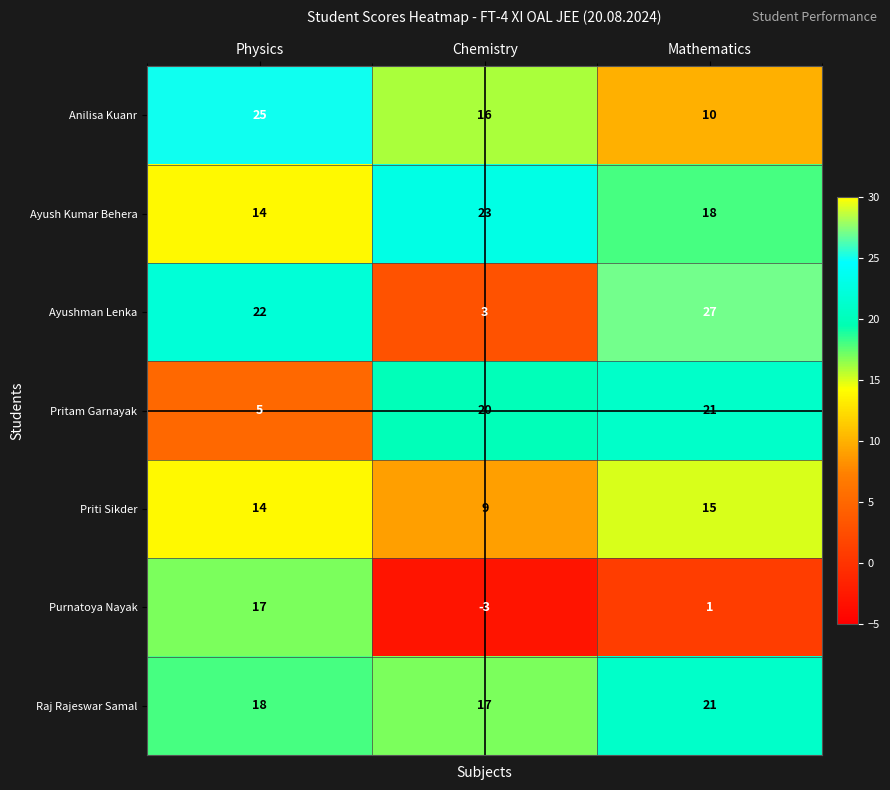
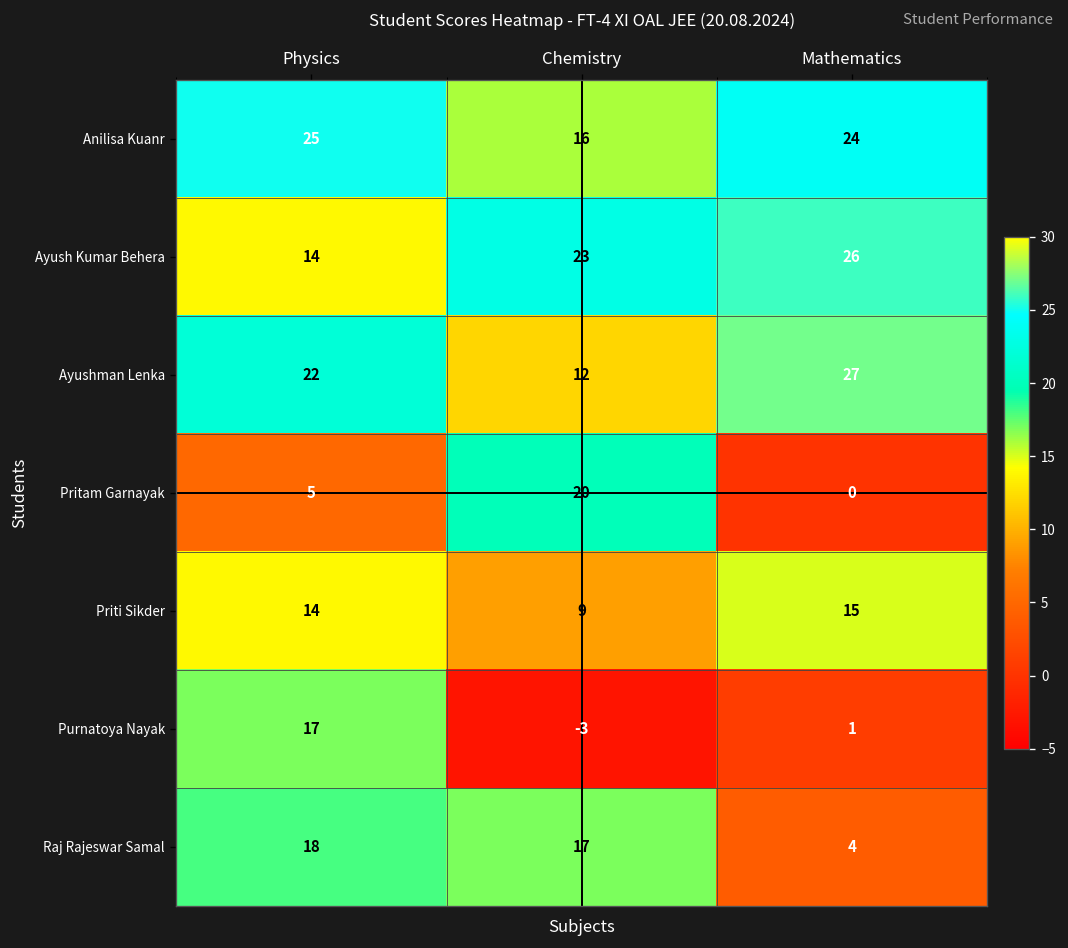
Anilisa Kuanr, Mathematics: 10 -> 24
Ayush Kumar Behera, Mathematics: 18 -> 26
Ayushman Lenka, Chemistry: 3 -> 12
Pritam Garnayak, Mathematics: 21 -> 0
Raj Rajeswar Samal, Mathematics: 21 -> 4
